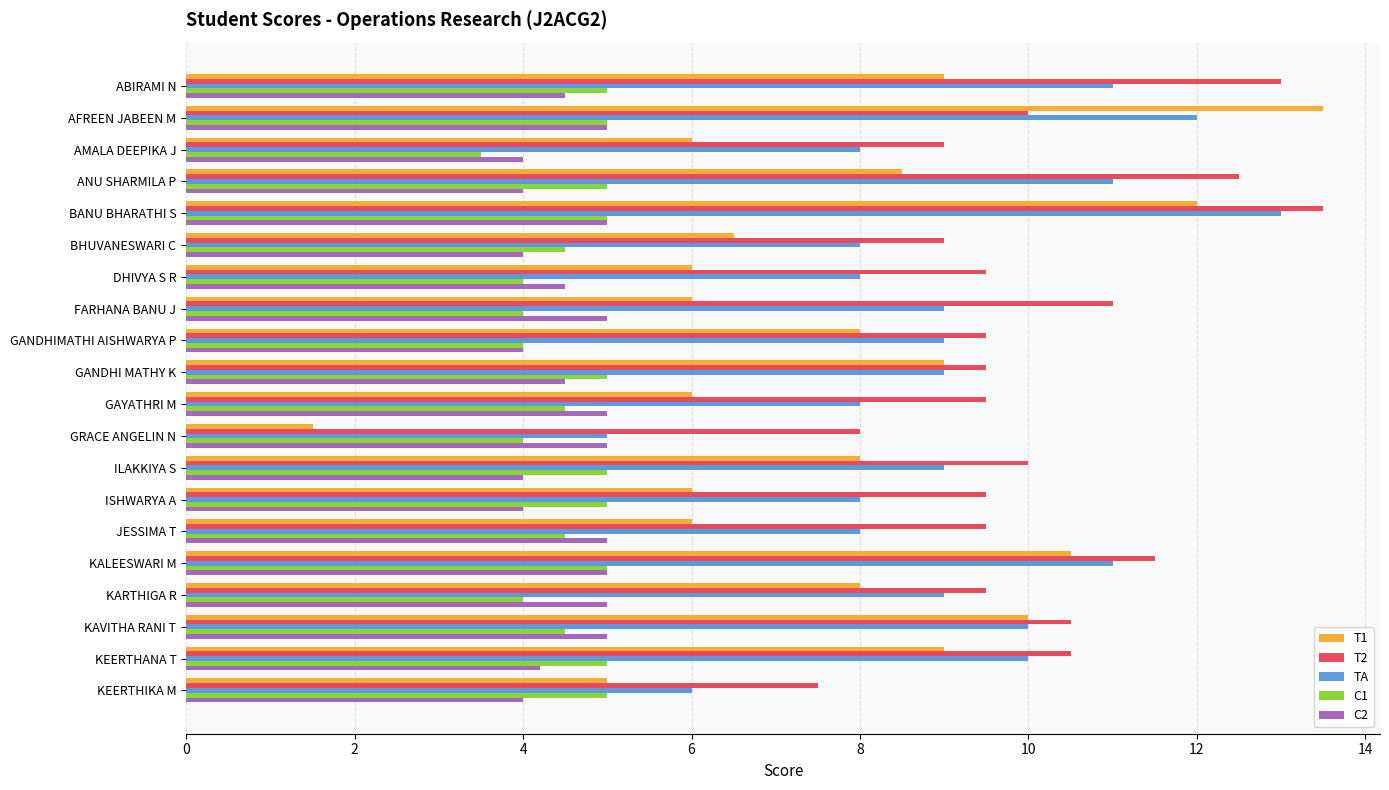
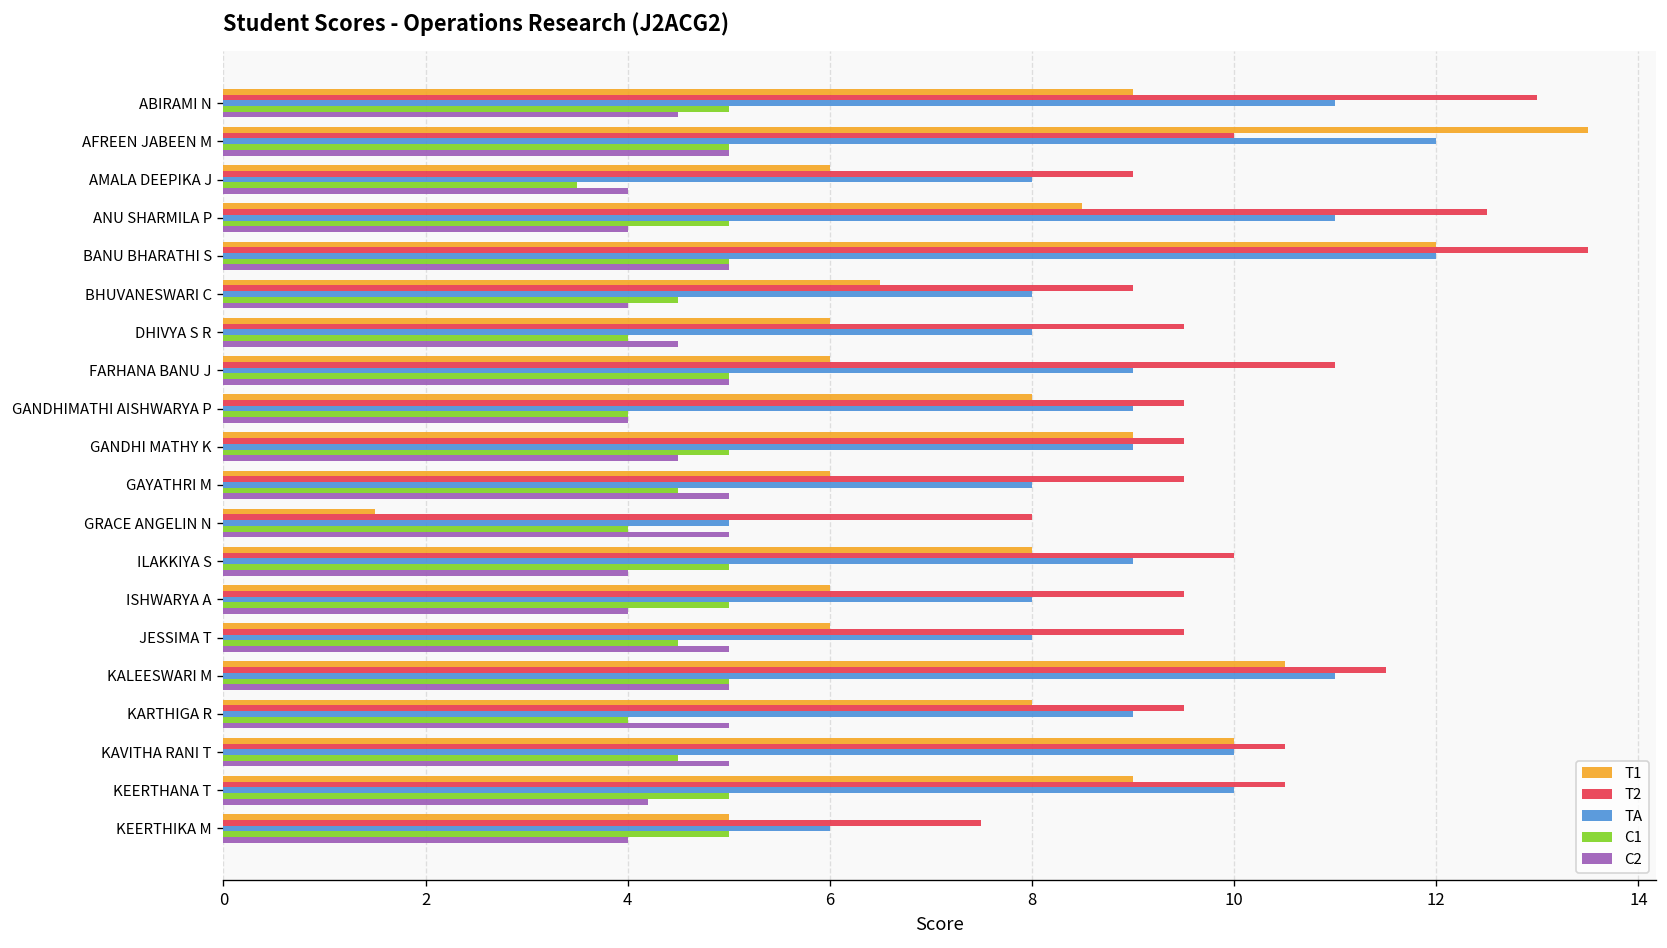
TA, BANU BHARATHI S: 13 -> 12
C1, FARHANA BANU J: 4 -> 5
